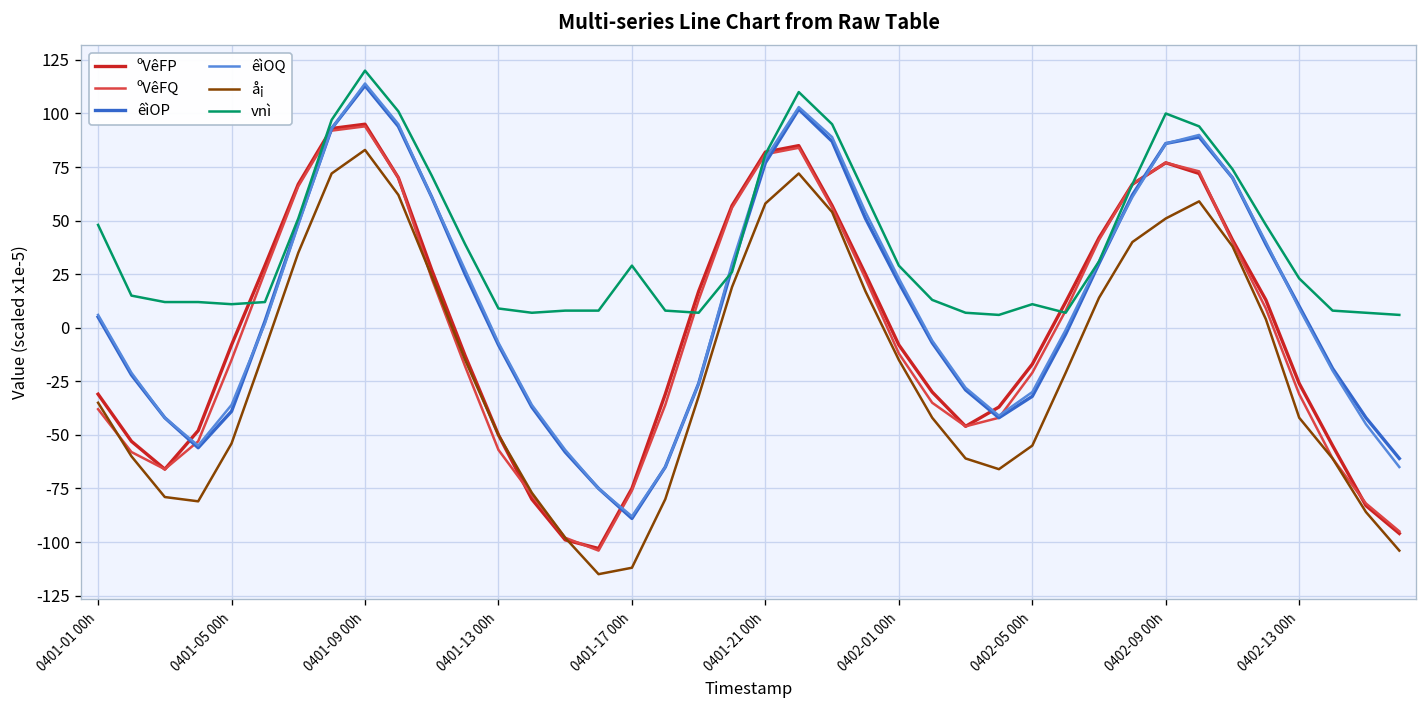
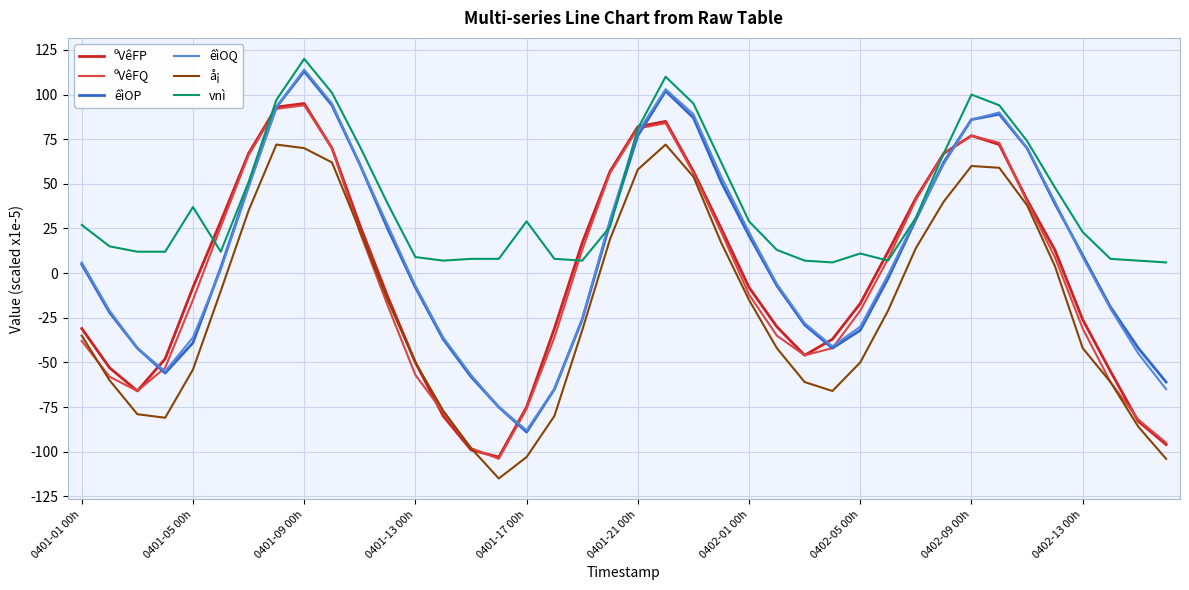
vnì, 0401-01 00h: 48 -> 27
vnì, 0401-05 00h: 11 -> 37
å¡, 0401-09 00h: 83 -> 70
å¡, 0401-17 00h: -112 -> -103
å¡, 0402-05 00h: -55 -> -50
å¡, 0402-09 00h: 51 -> 60
